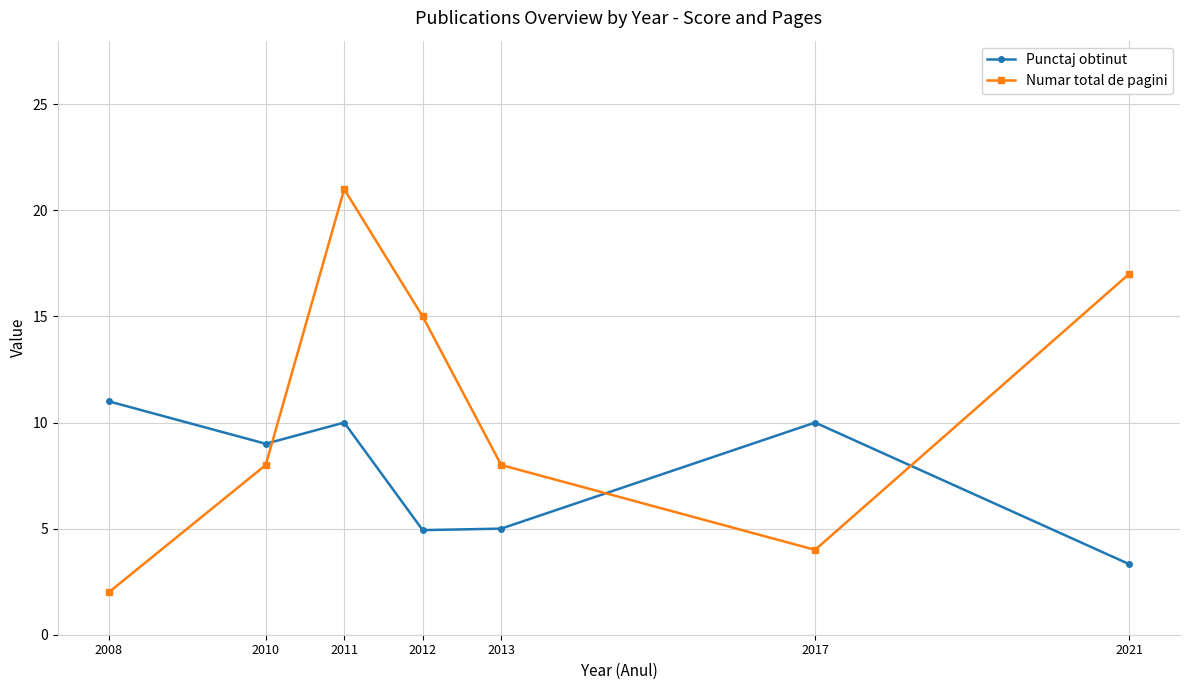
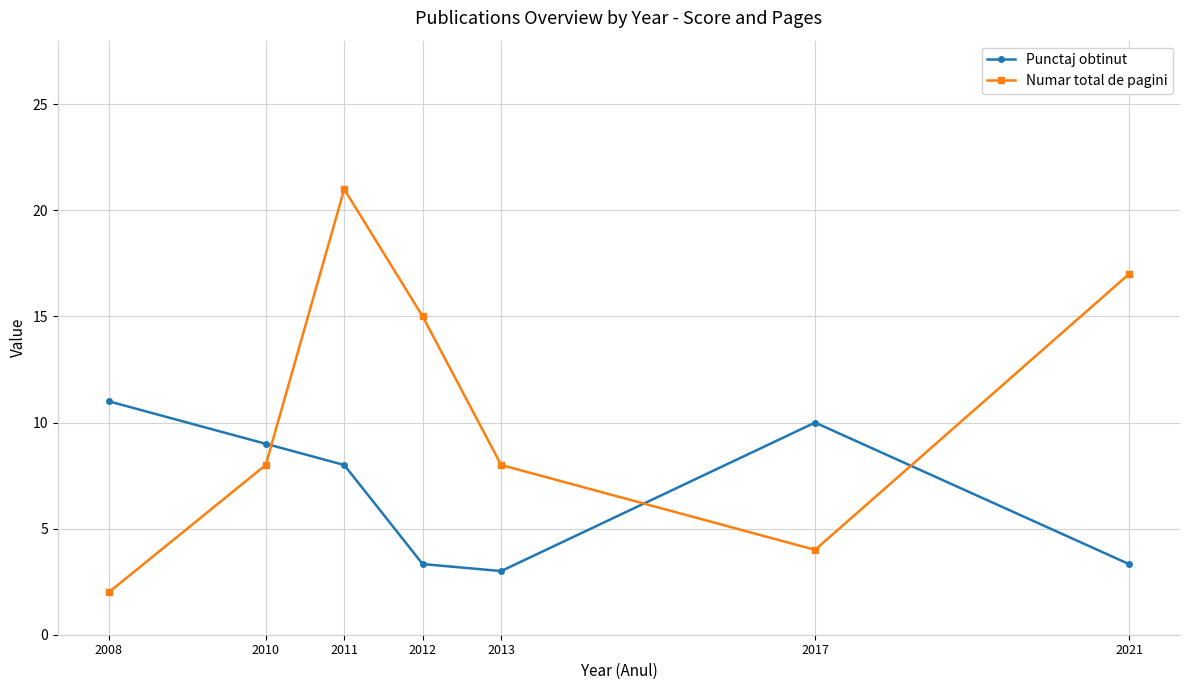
Punctaj obtinut, 2011: 10 -> 8
Punctaj obtinut, 2012: 4.9 -> 3.3
Punctaj obtinut, 2013: 5 -> 3
